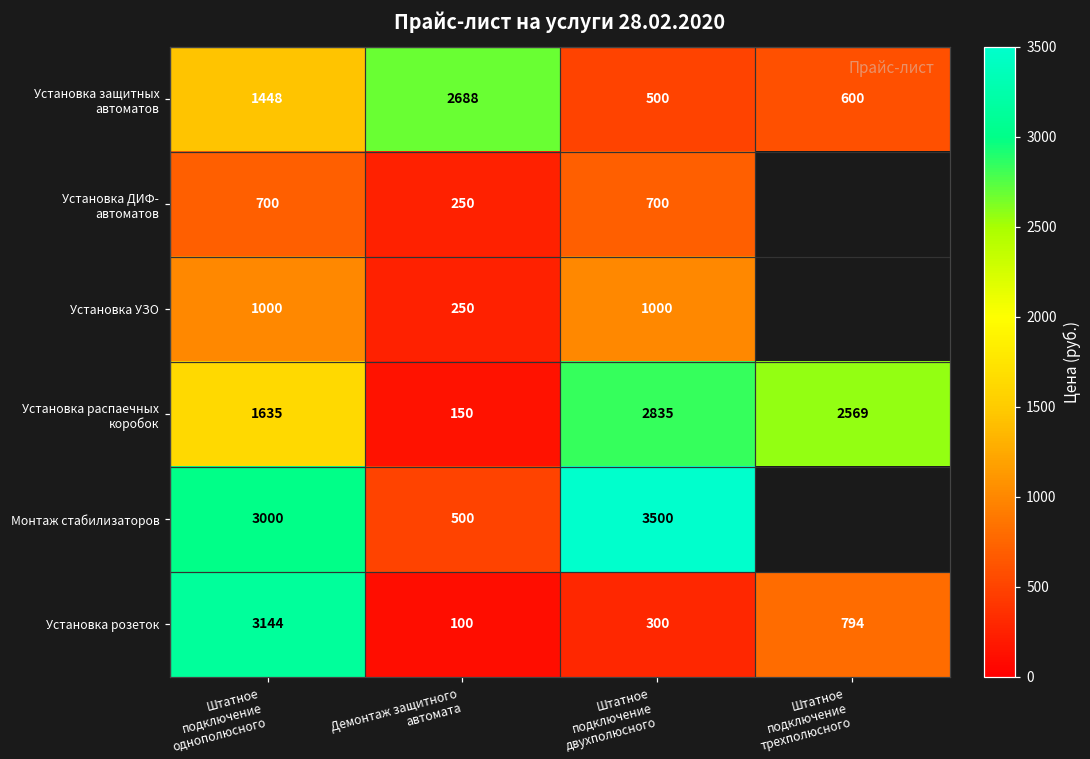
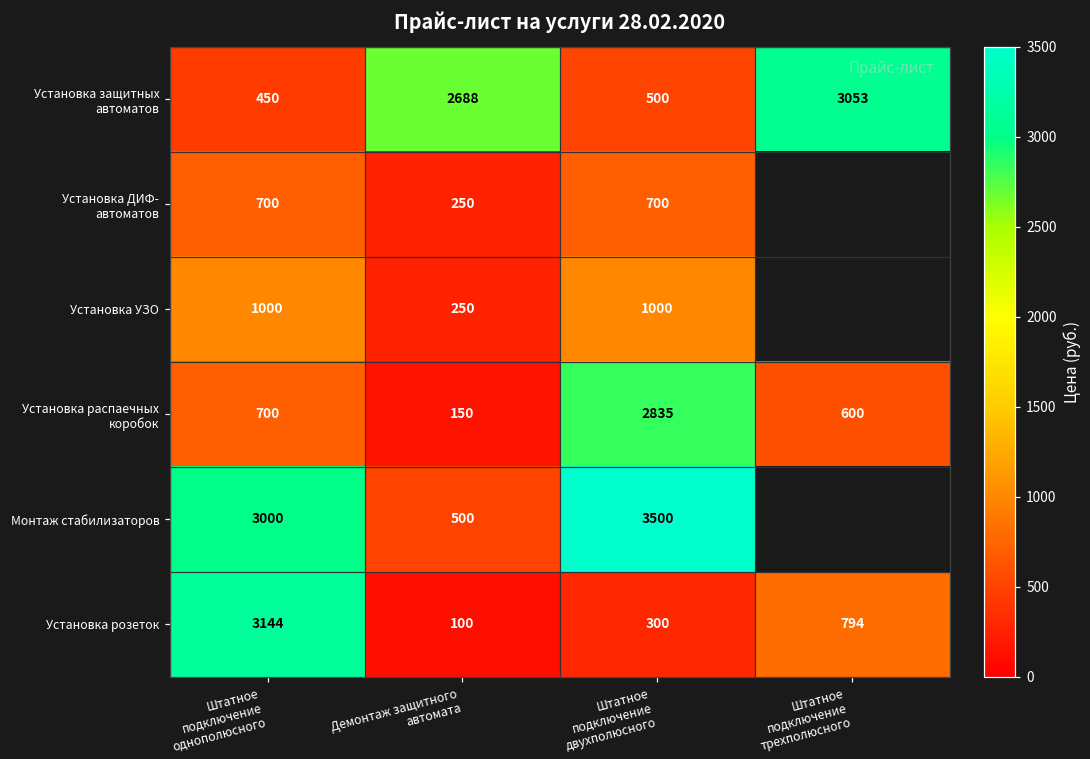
Установка защитных автоматов, Штатное подключение однополюсного: 1448 -> 450
Установка защитных автоматов, Штатное подключение трехполюсного: 600 -> 3053
Установка распаечных коробок, Штатное подключение однополюсного: 1635 -> 700
Установка распаечных коробок, Штатное подключение трехполюсного: 2569 -> 600
